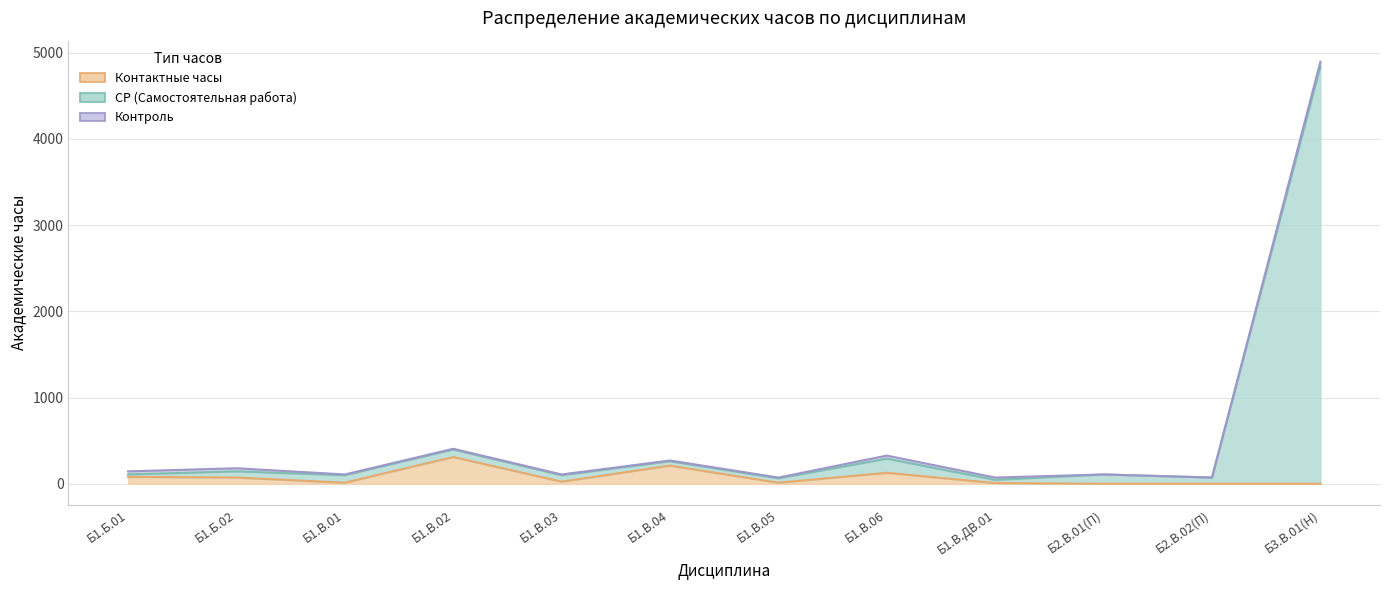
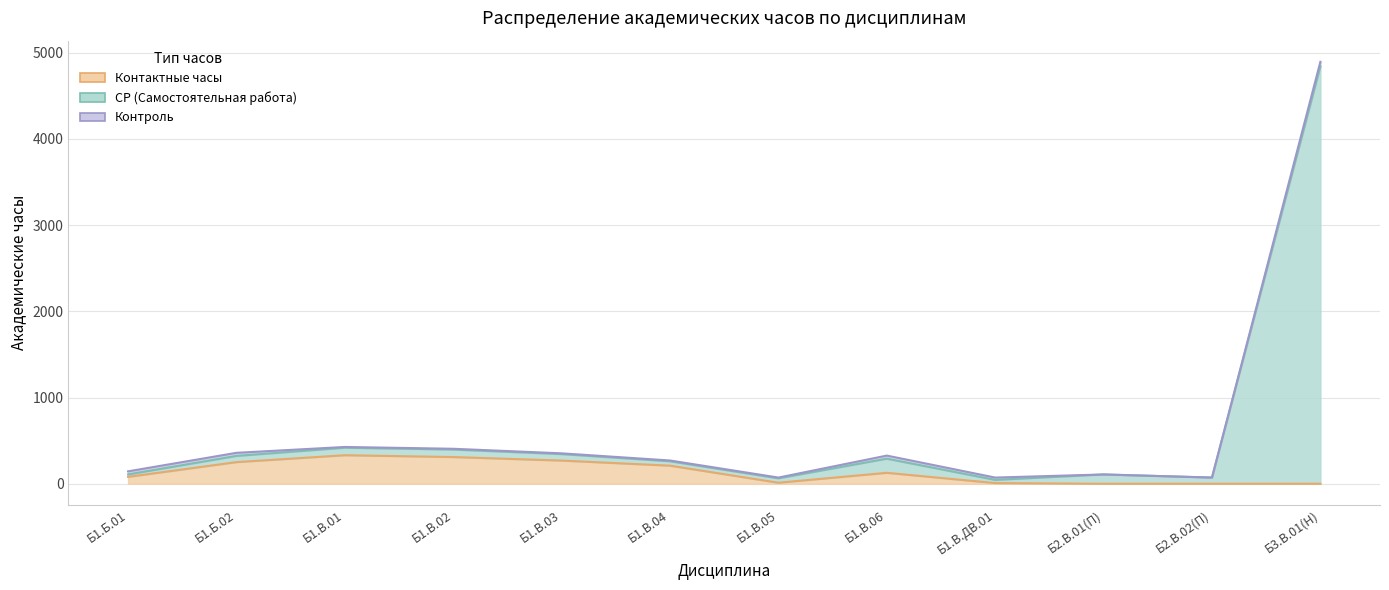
Контактные часы, Б1.Б.02: 100 -> 300
Контактные часы, Б1.В.01: 0 -> 300
Контактные часы, Б1.В.03: 0 -> 300
